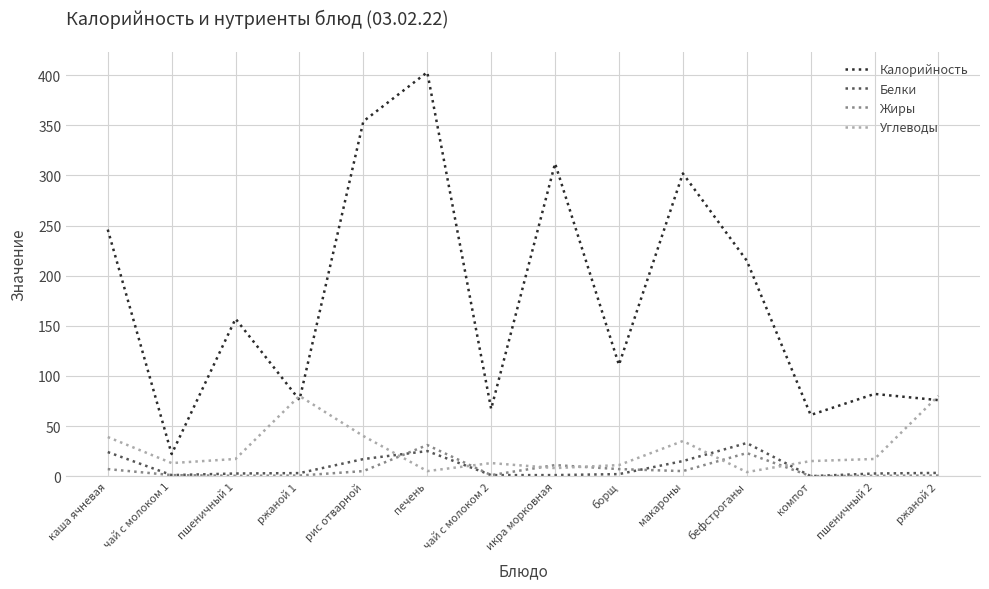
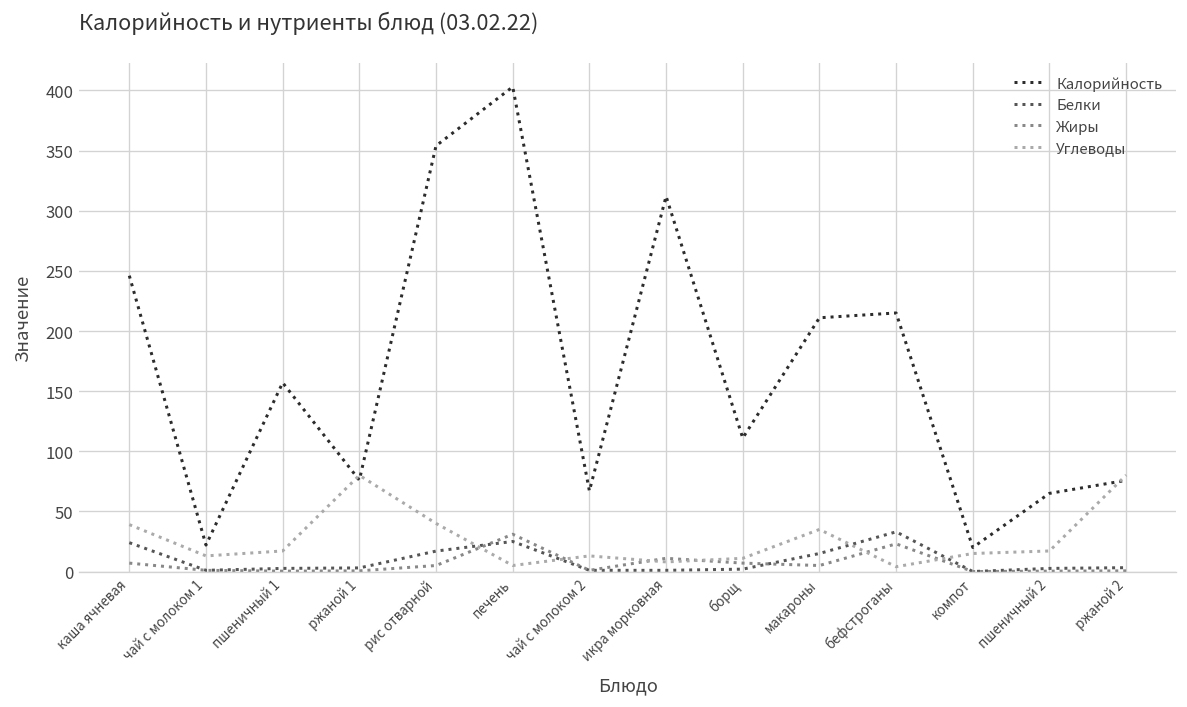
Калорийность, макароны: 302 -> 211
Калорийность, компот: 61 -> 20
Калорийность, пшеничный 2: 82 -> 65
